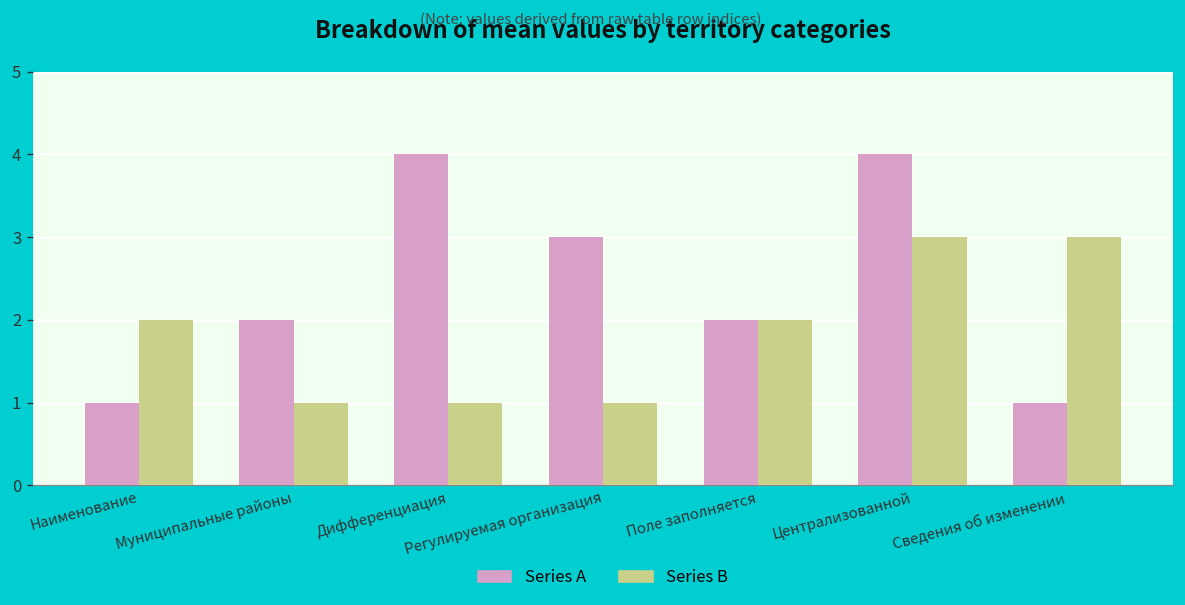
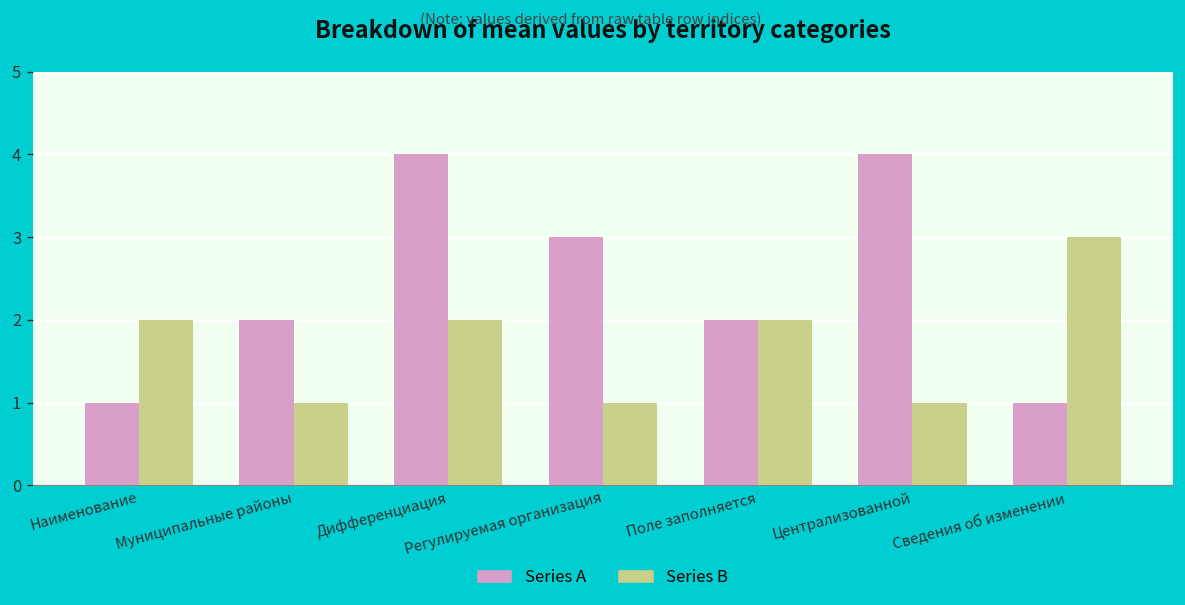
Series B, Дифференциация: 1 -> 2
Series B, Централизованной: 3 -> 1
